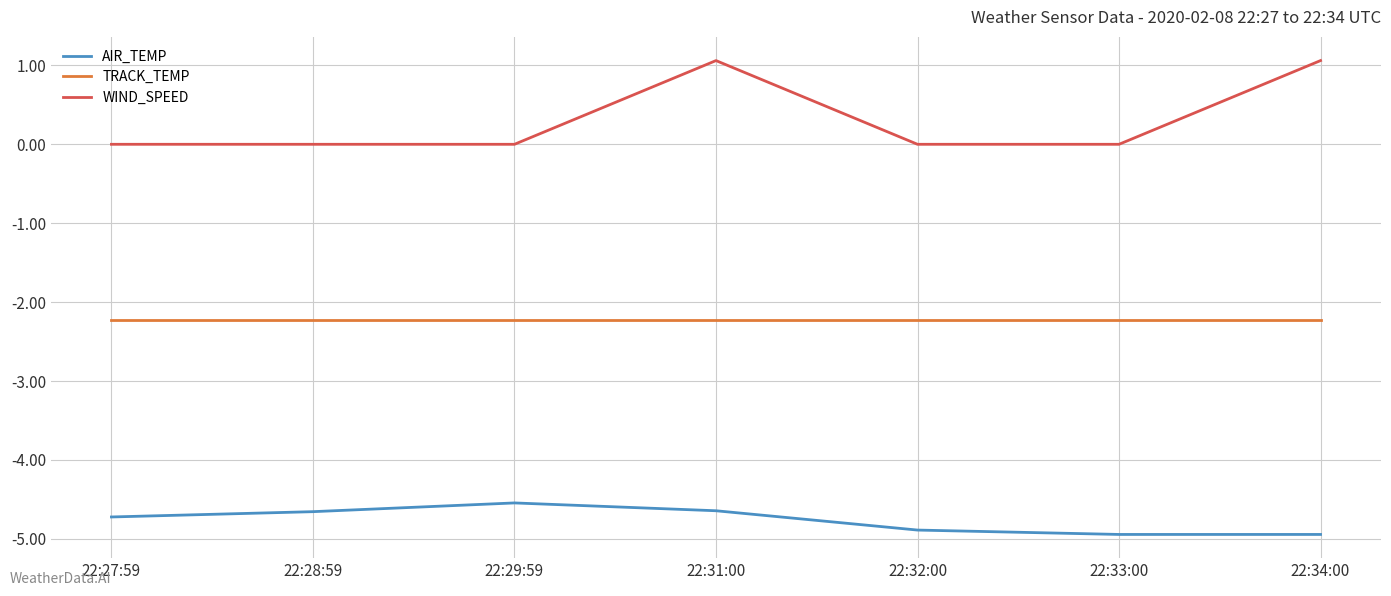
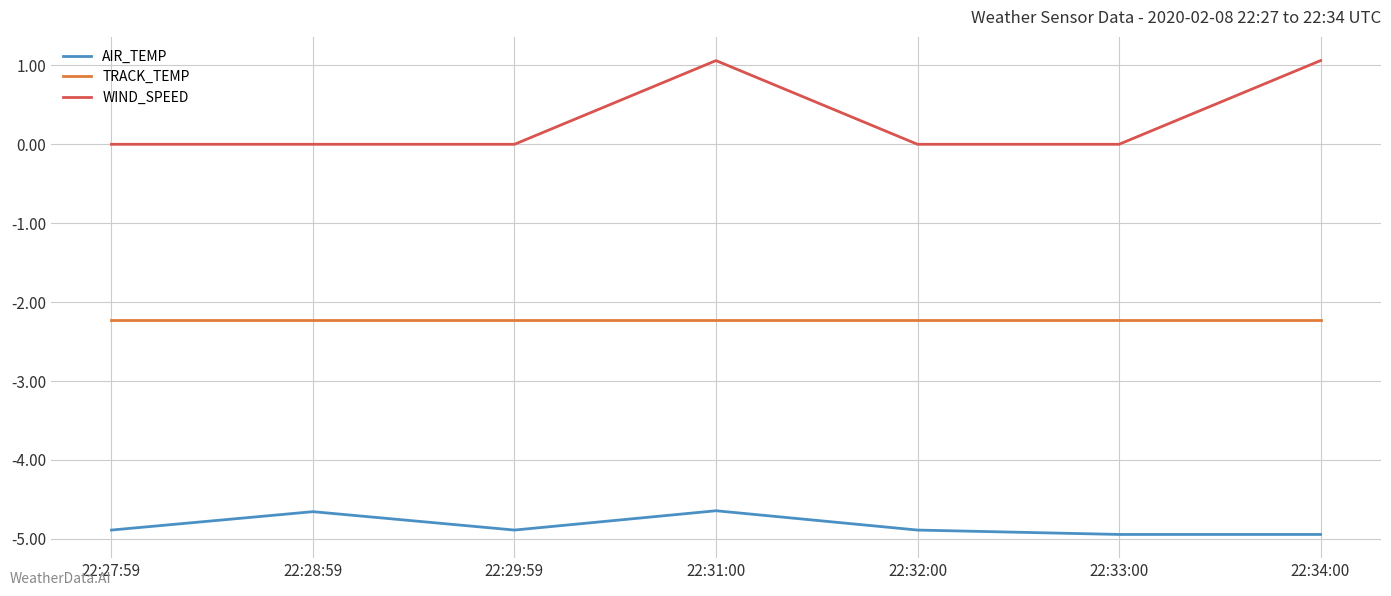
AIR_TEMP, 22:27:59: -4.7 -> -4.9
AIR_TEMP, 22:29:59: -4.5 -> -4.9
